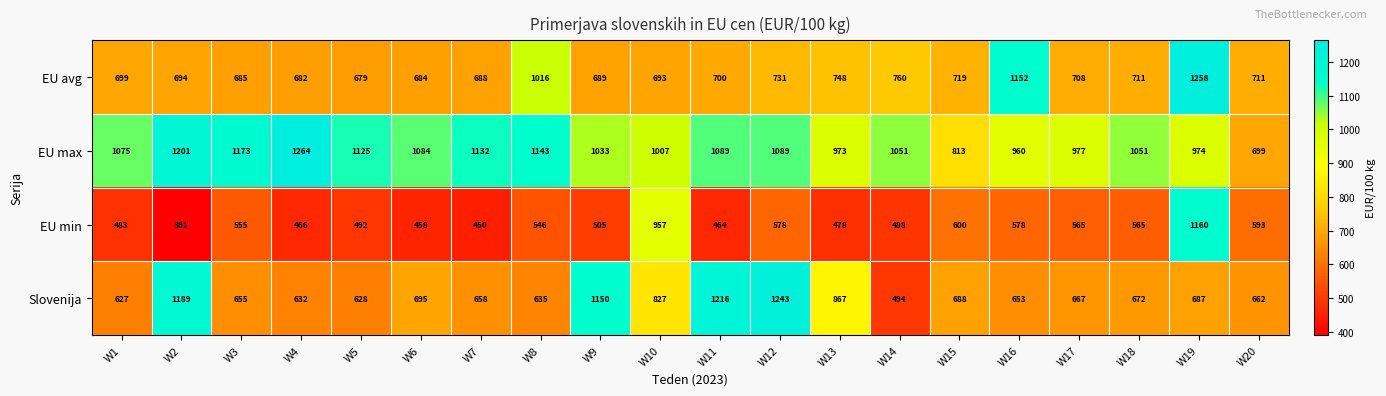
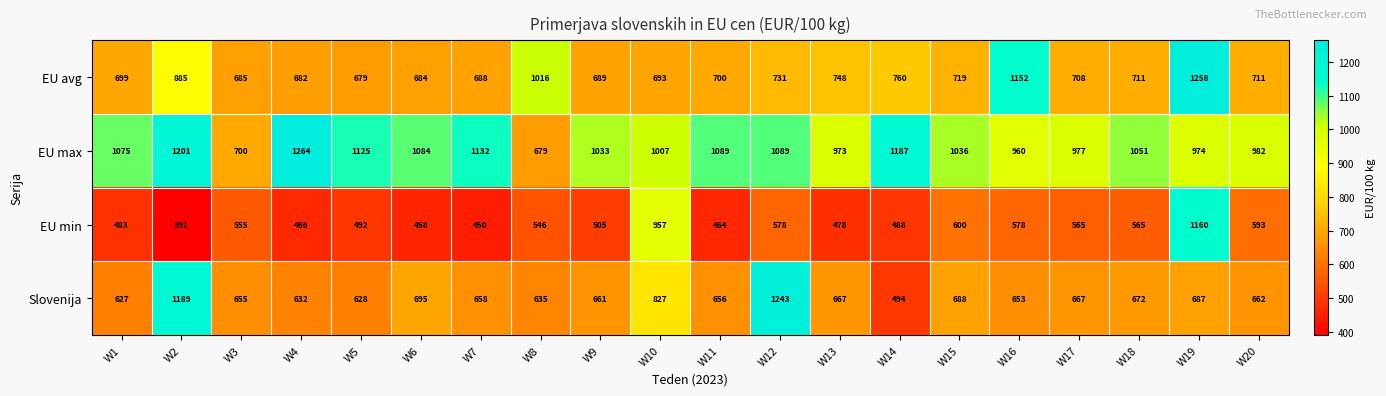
EU avg, W2: 694 -> 885
EU max, W3: 1173 -> 700
EU max, W8: 1143 -> 679
EU max, W14: 1051 -> 1187
EU max, W15: 813 -> 1036
EU max, W20: 699 -> 982
Slovenija, W9: 1150 -> 661
Slovenija, W11: 1216 -> 656
Slovenija, W13: 867 -> 667
